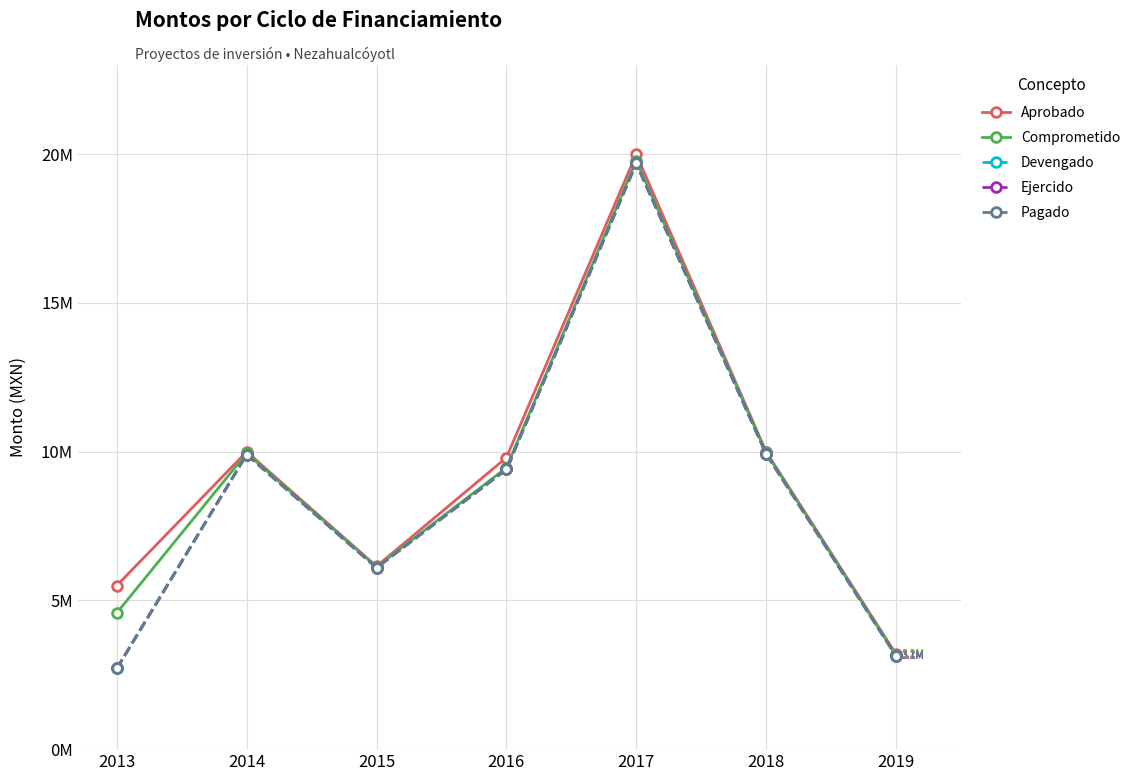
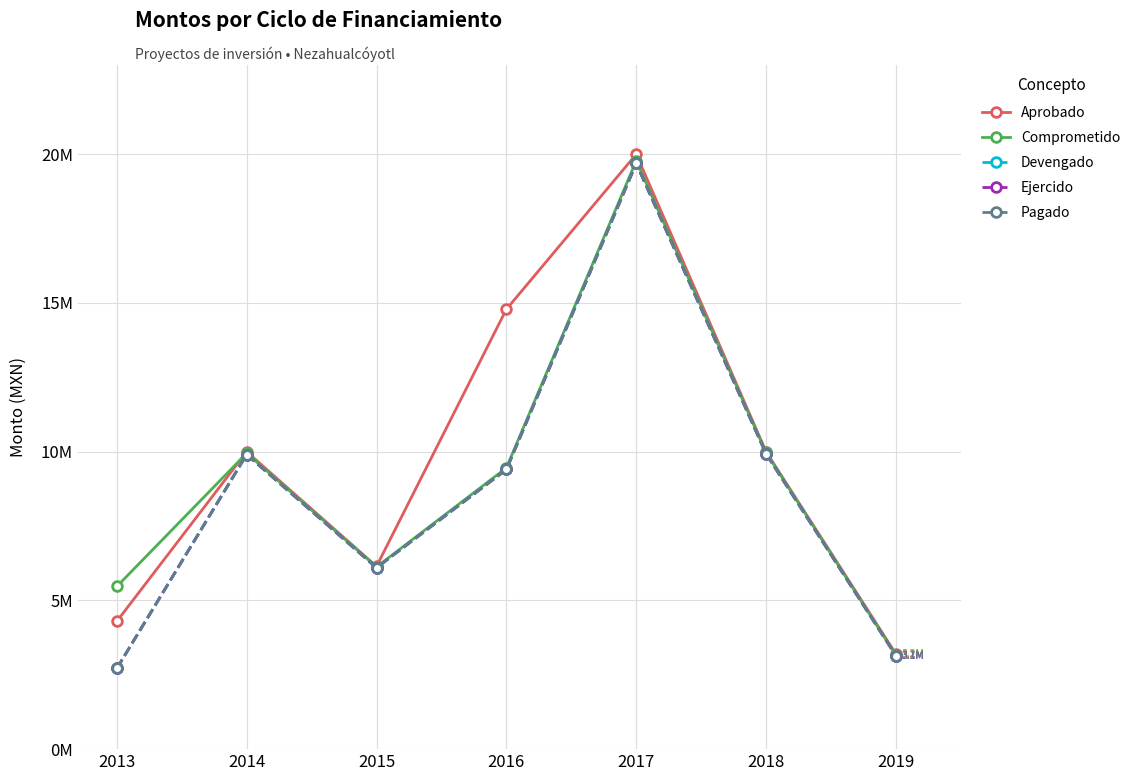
Aprobado, 2013: 5500000 -> 4300000
Comprometido, 2013: 4600000 -> 5500000
Aprobado, 2016: 9800000 -> 14800000
